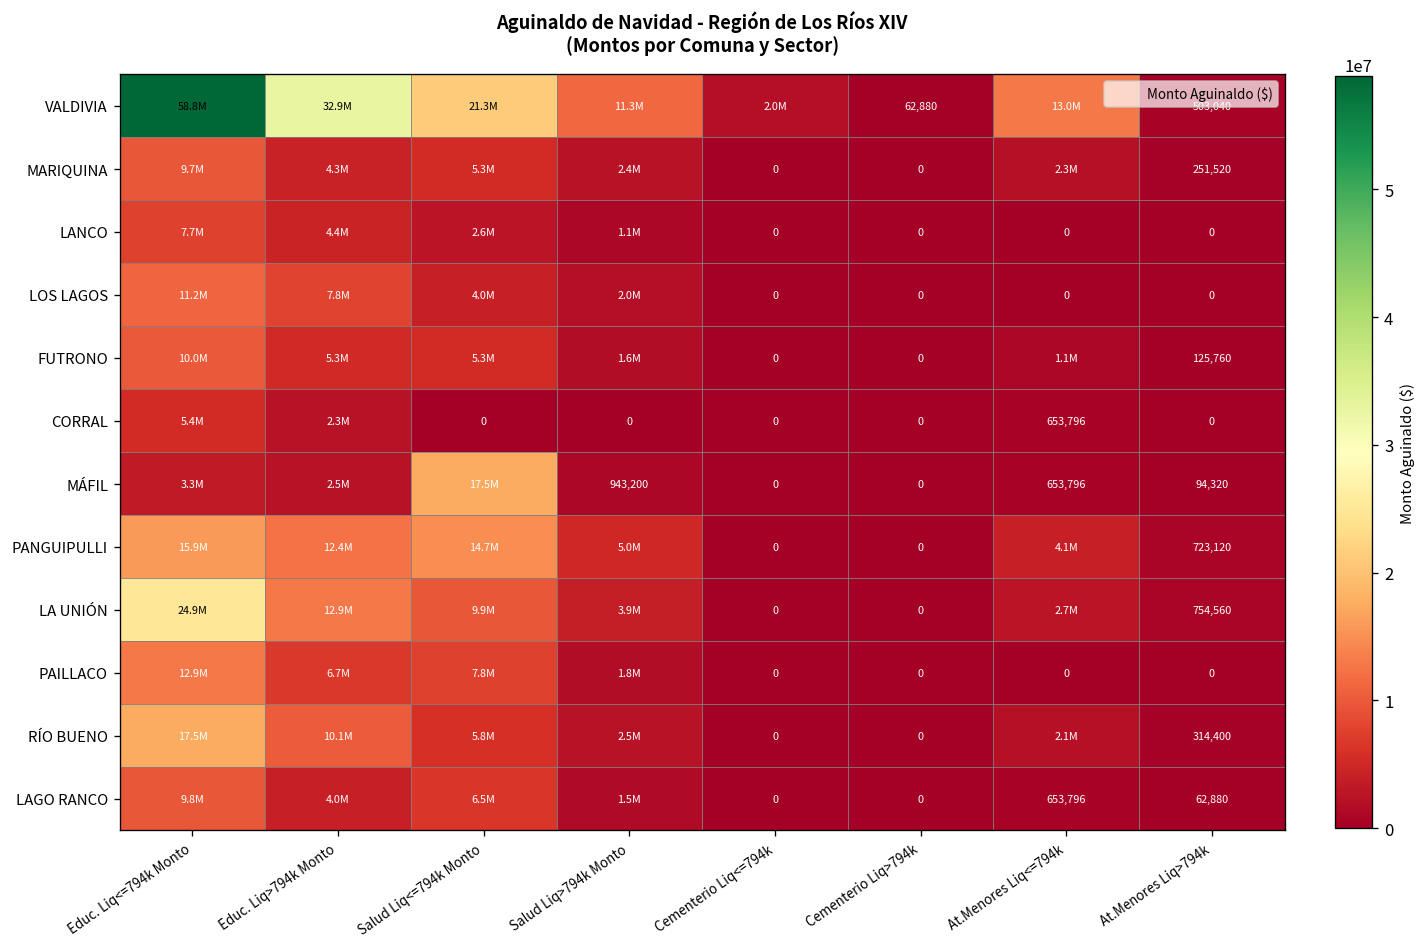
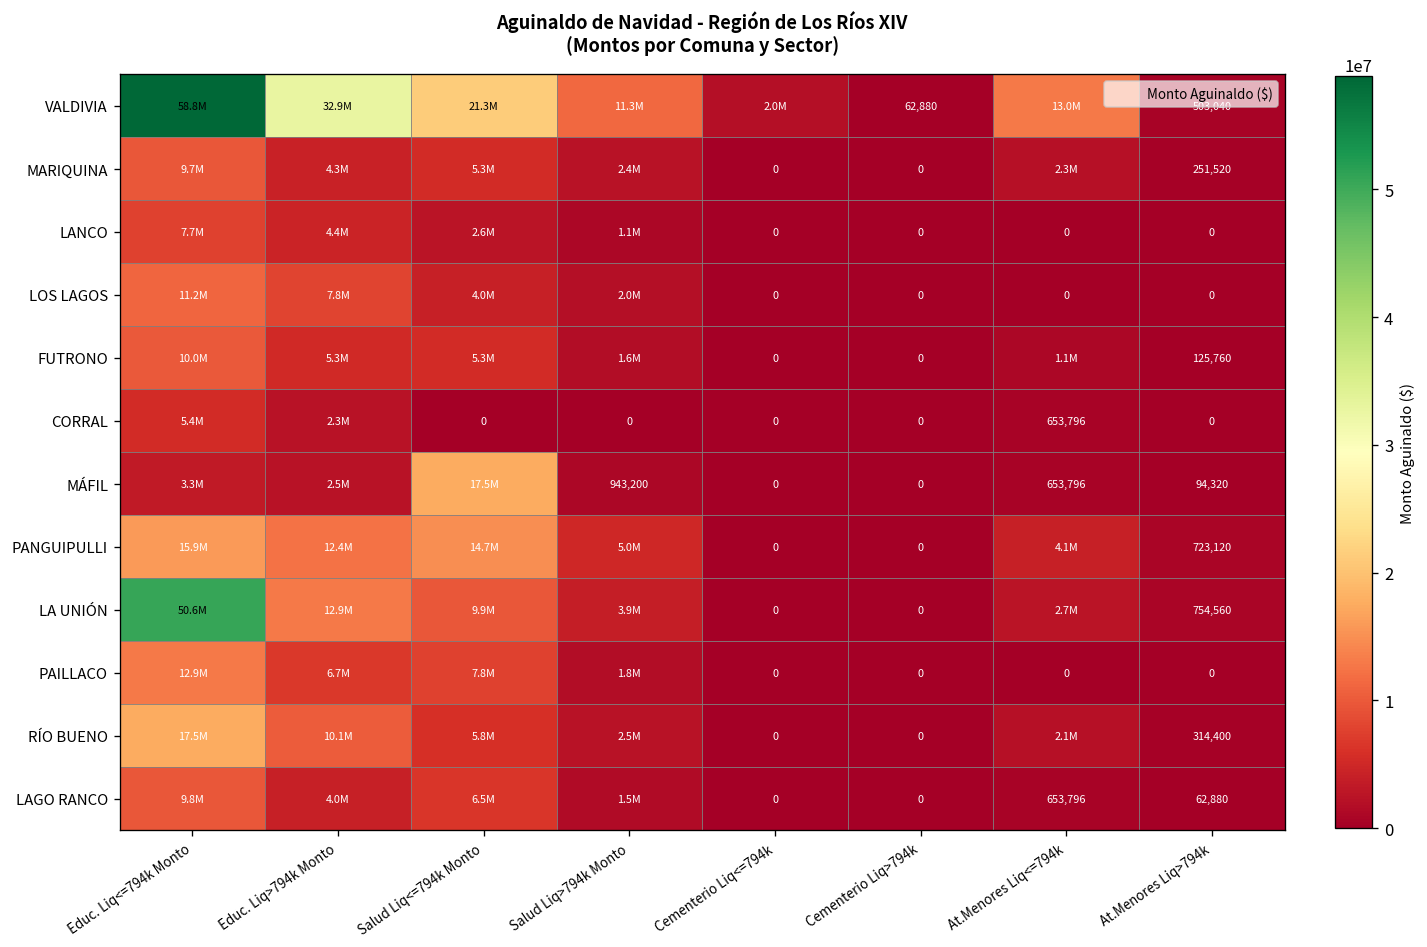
LA UNIÓN, Educ. Liq<=794k Monto: 24.9M -> 50.6M
